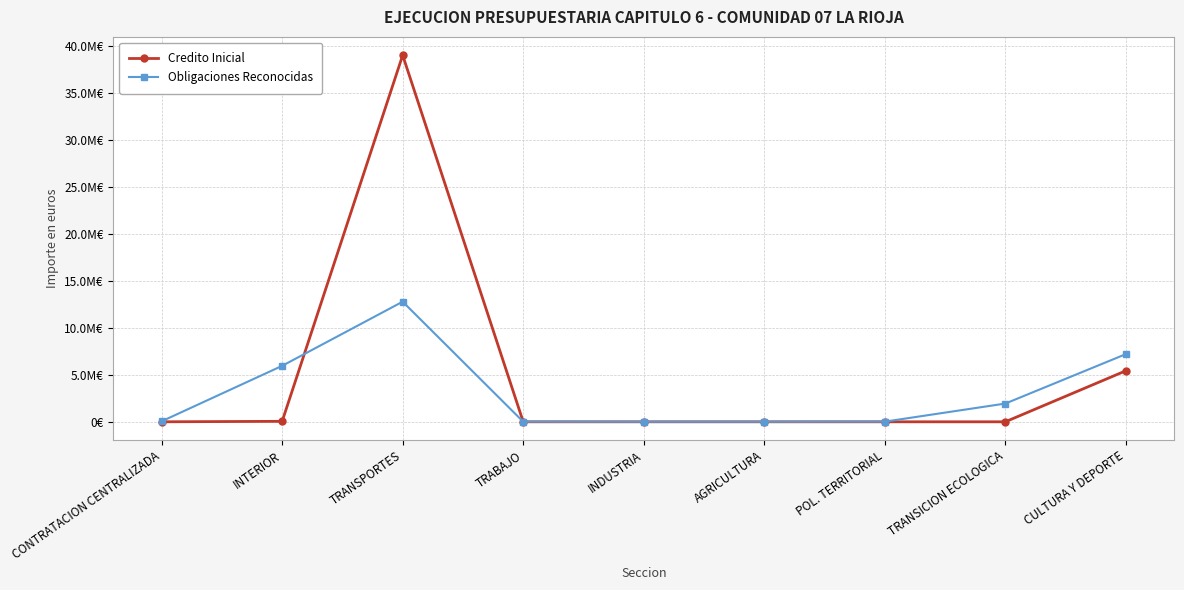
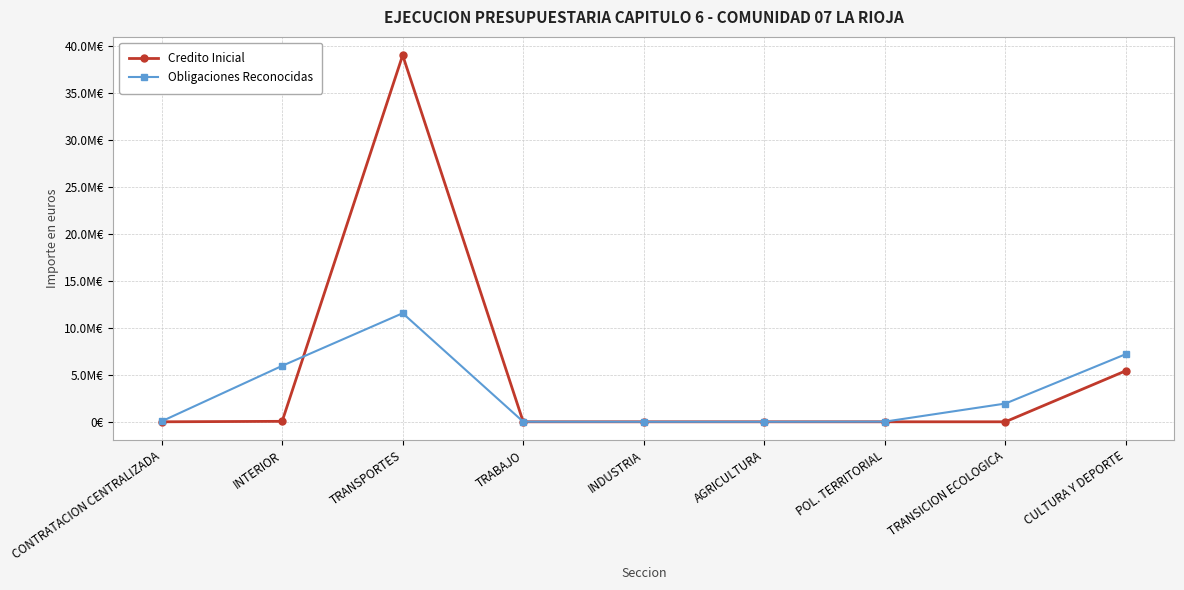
Obligaciones Reconocidas, TRANSPORTES: 13M€ -> 12M€
